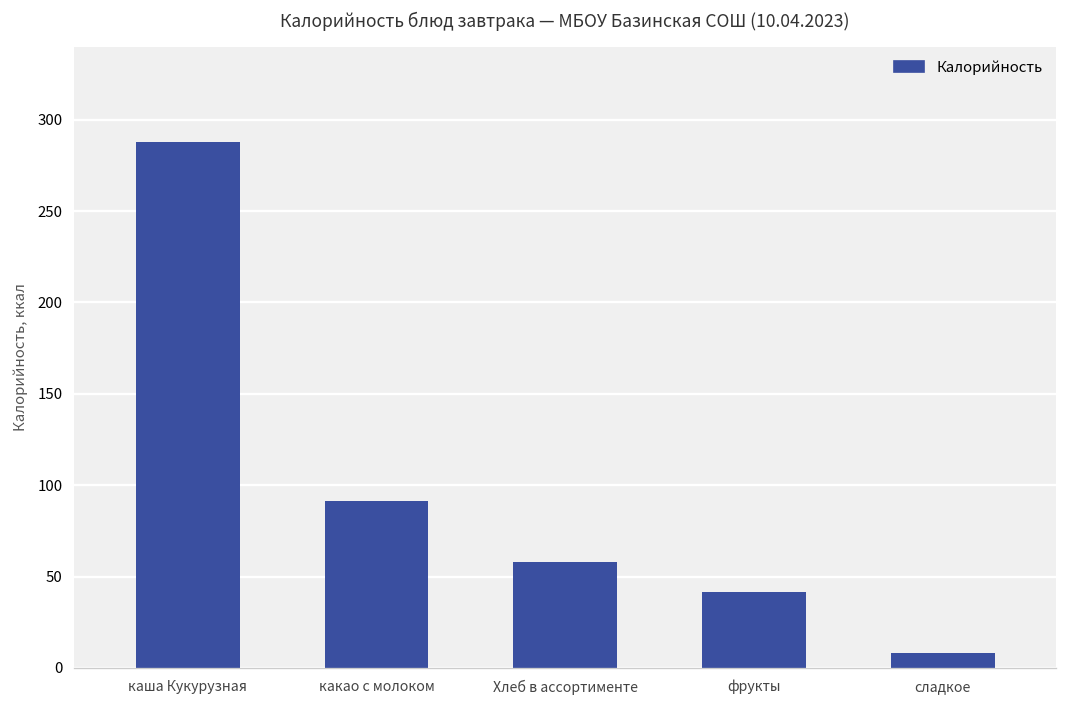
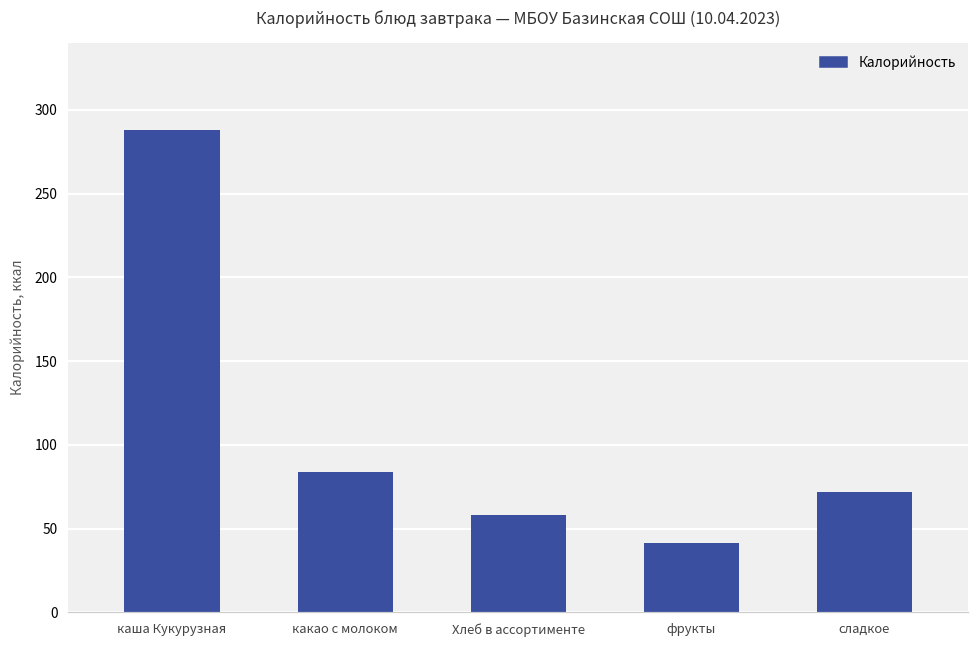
какао с молоком: 91 -> 84
сладкое: 8 -> 72
